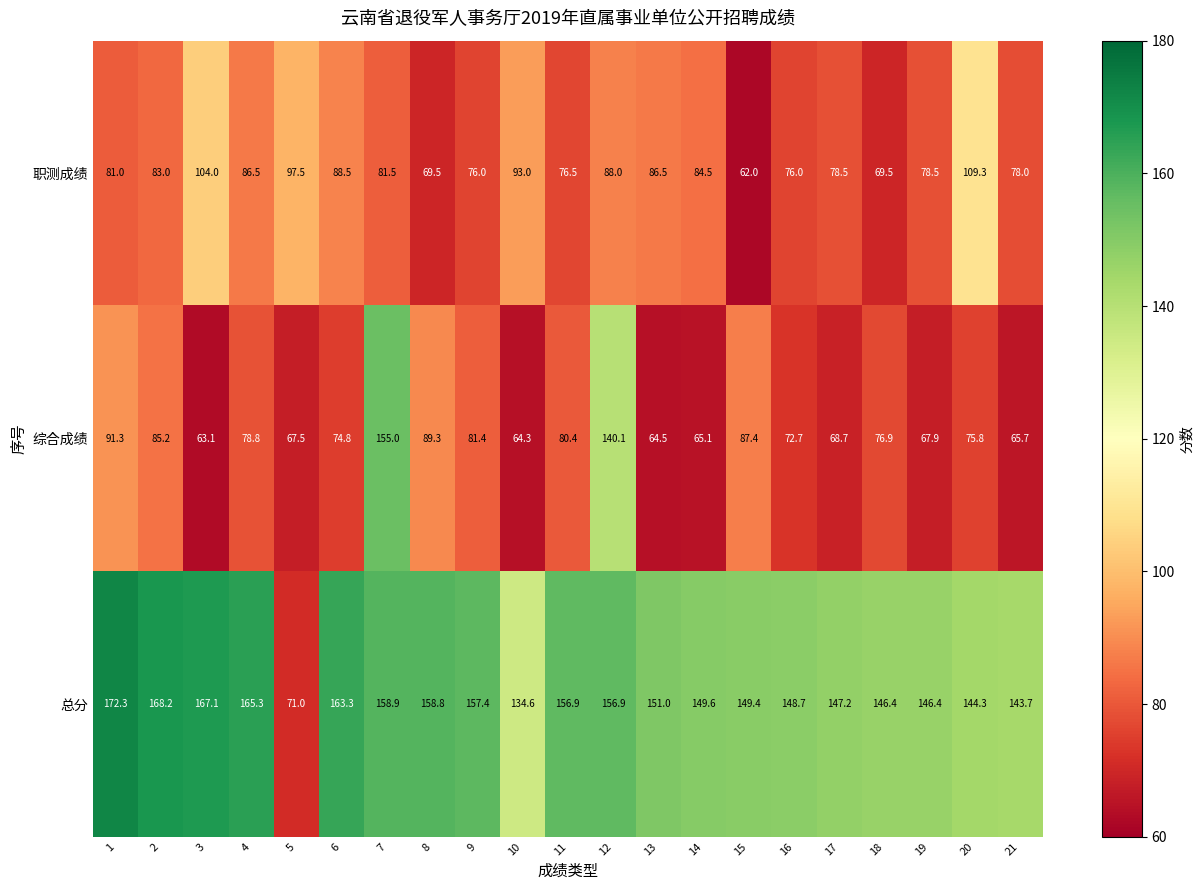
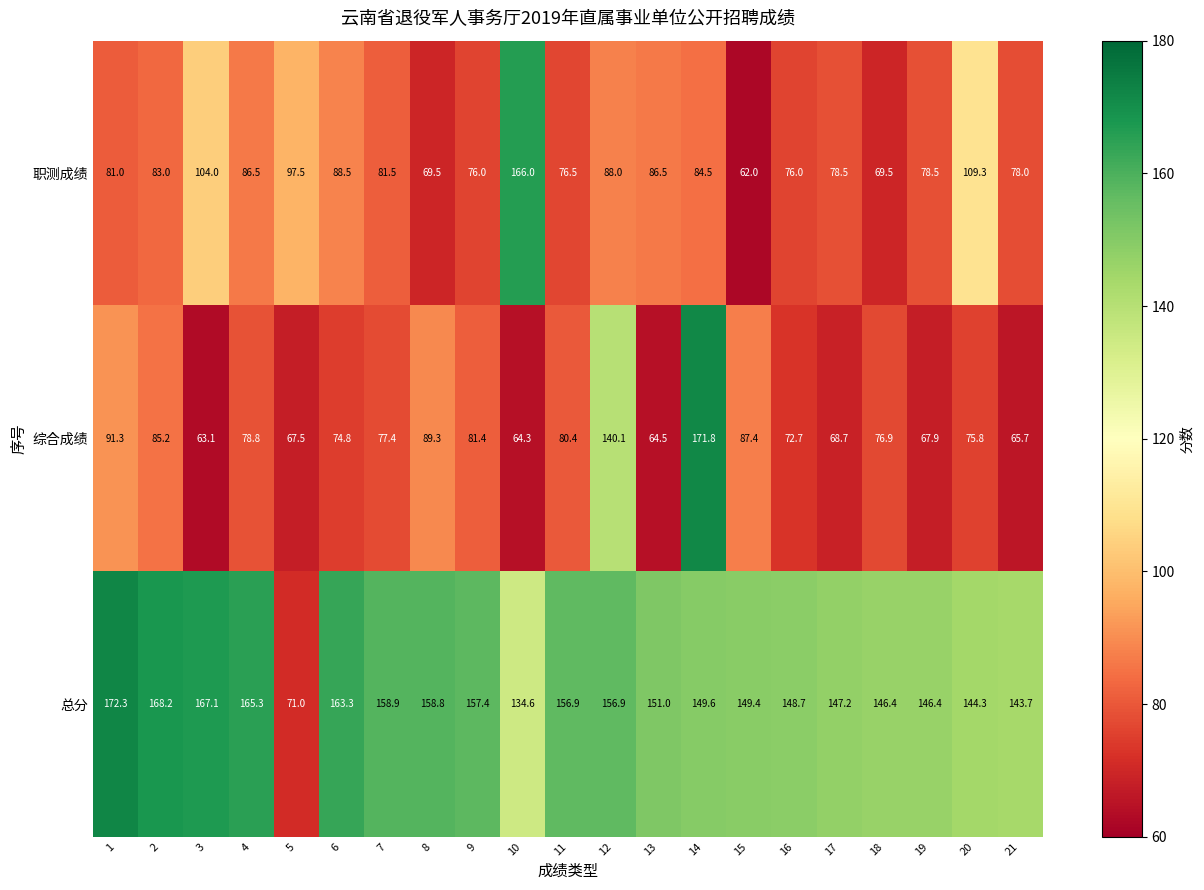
职测成绩, 10: 93.0 -> 166.0
综合成绩, 7: 155.0 -> 77.4
综合成绩, 14: 65.1 -> 171.8
